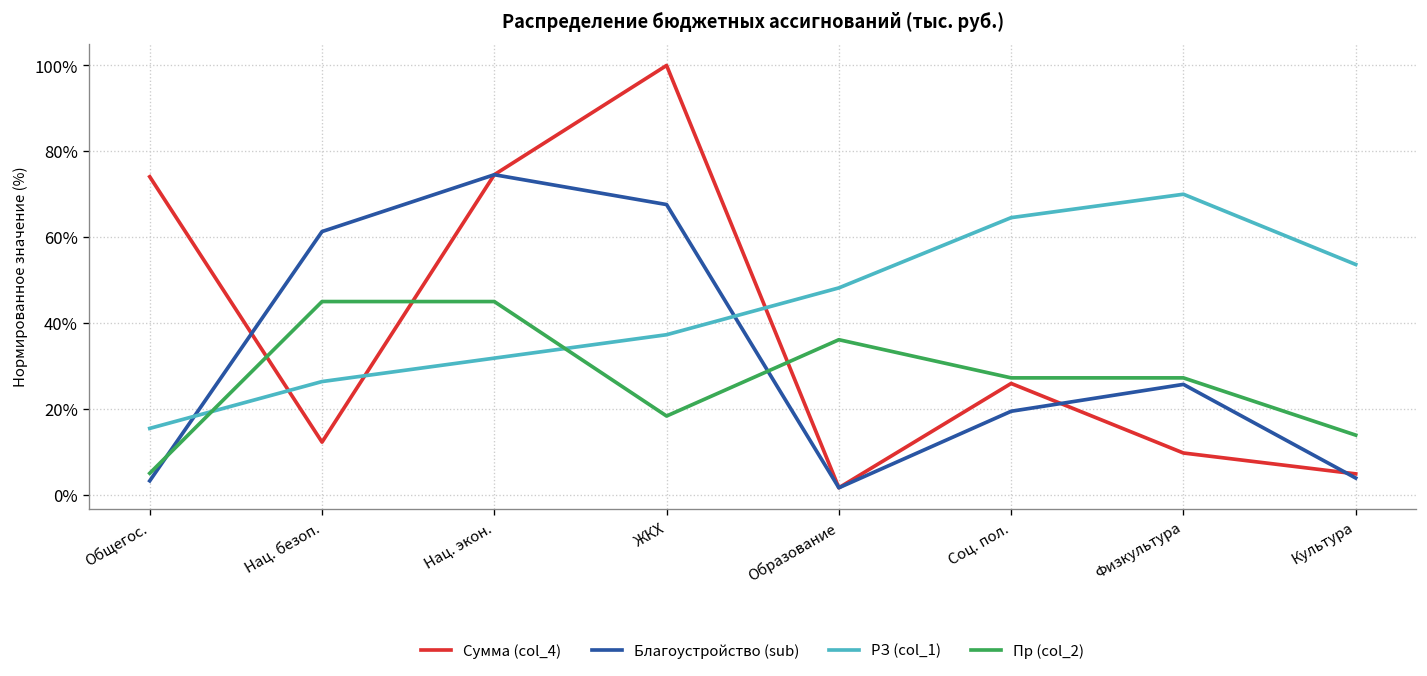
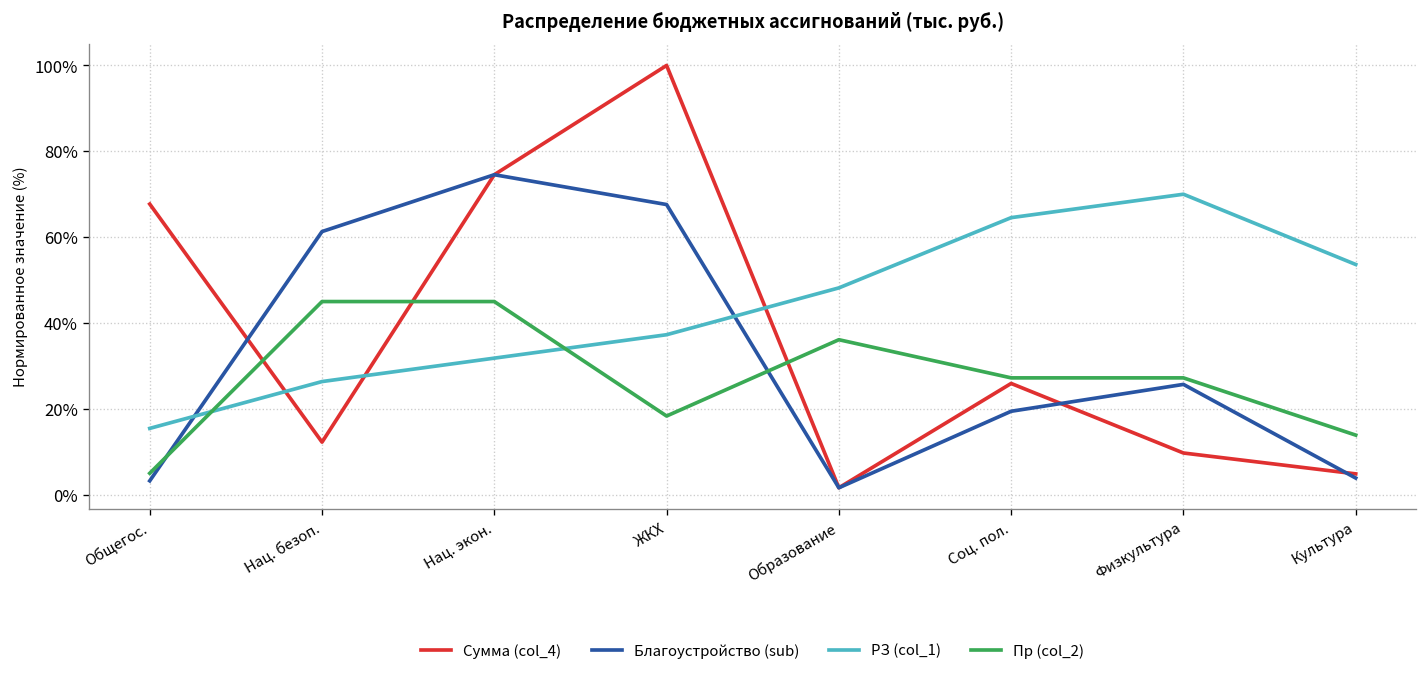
Сумма (col_4), Общегос.: 74% -> 68%
